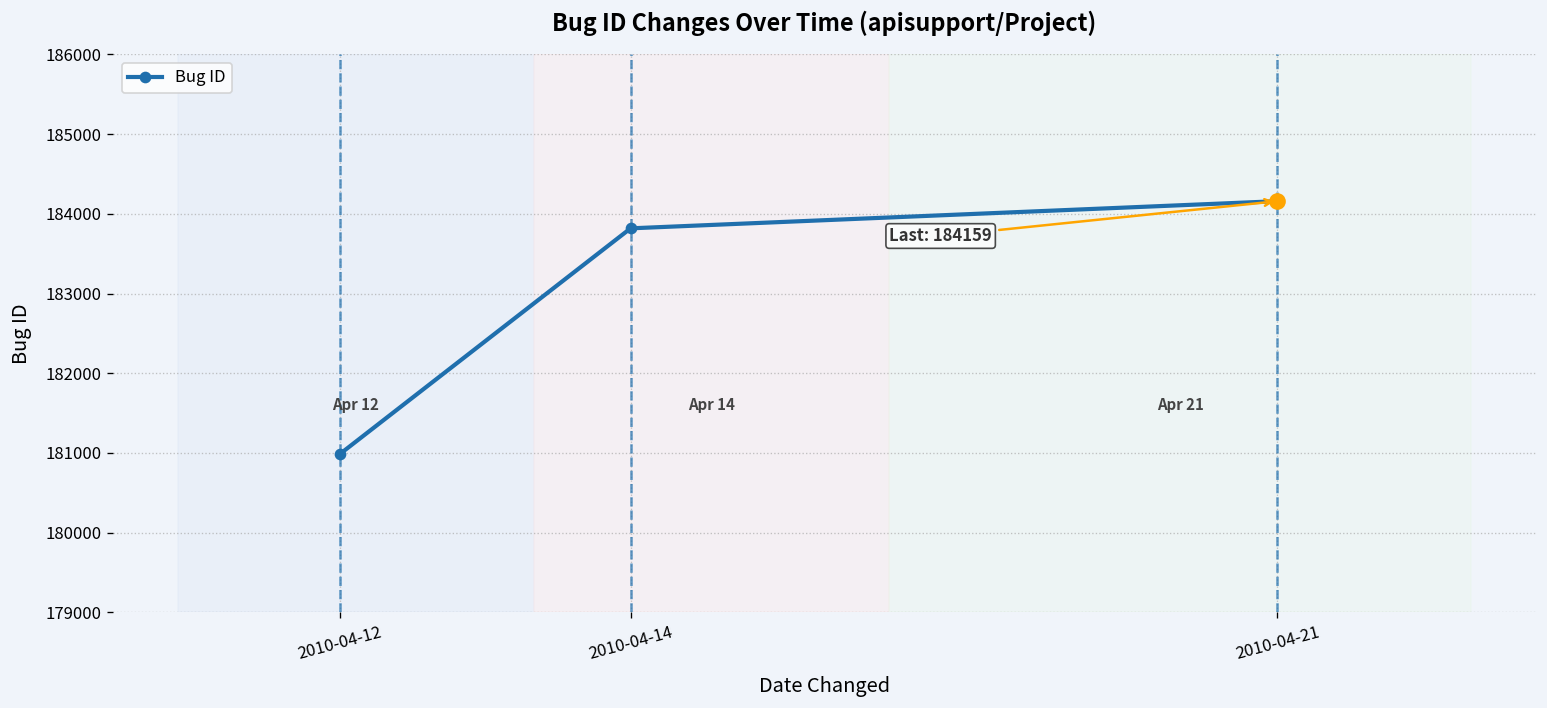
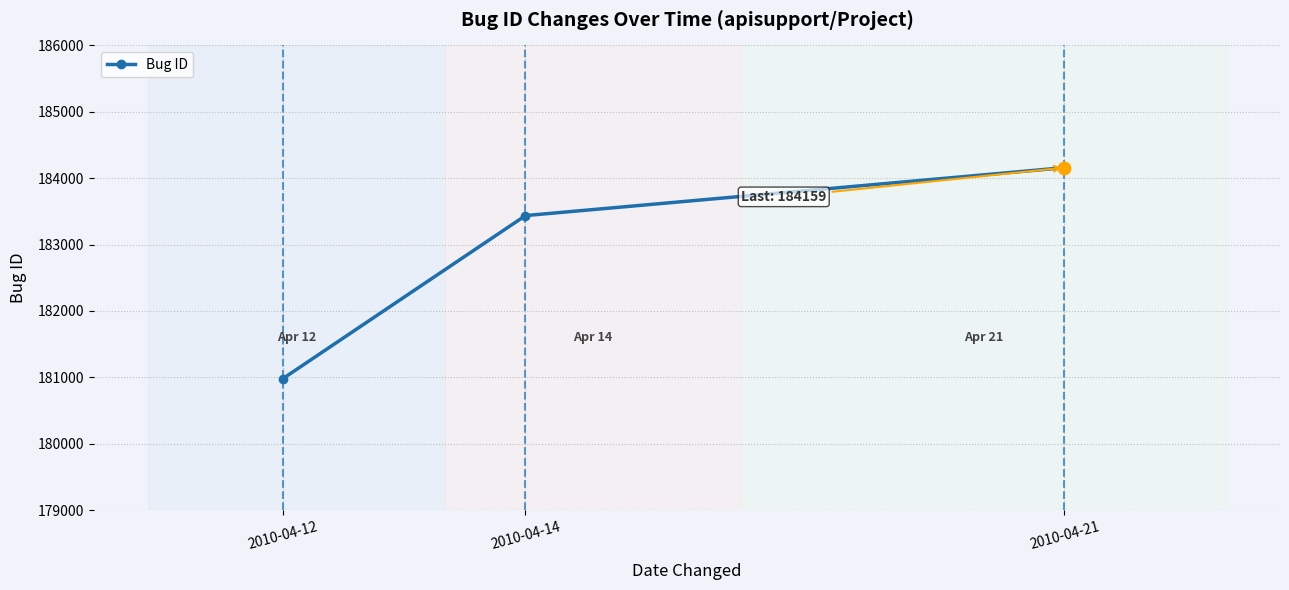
Bug ID, 2010-04-14: 183800 -> 183400
